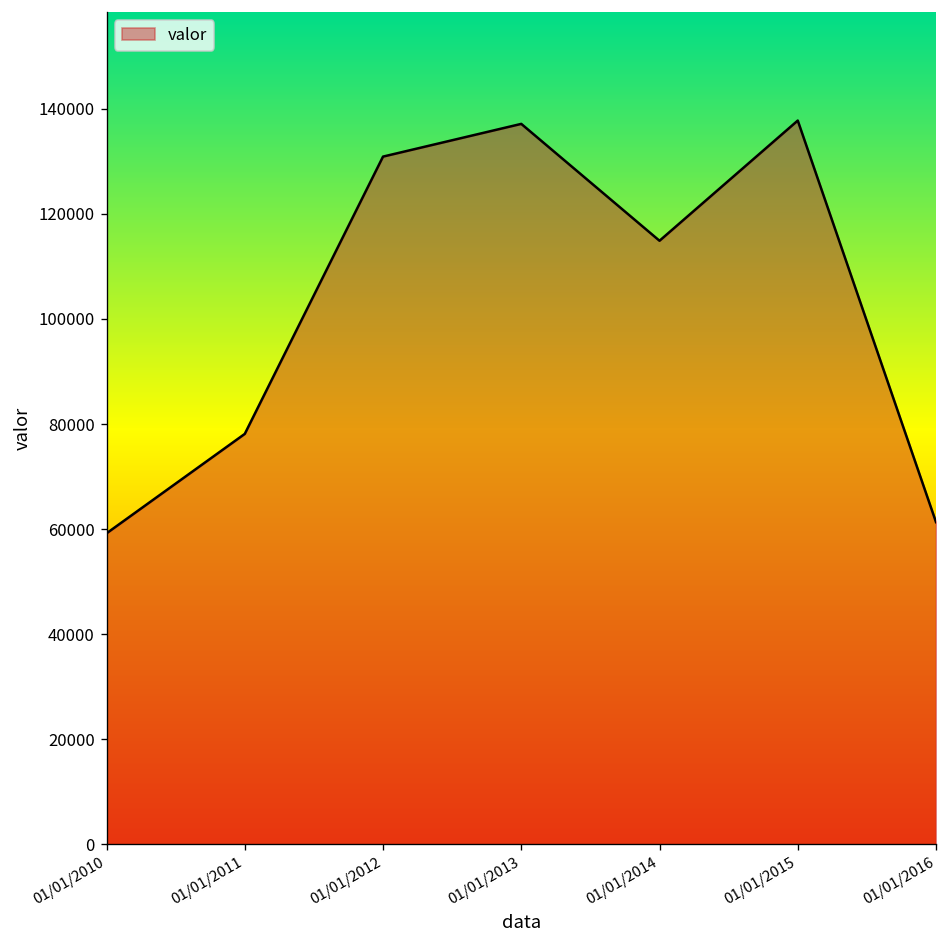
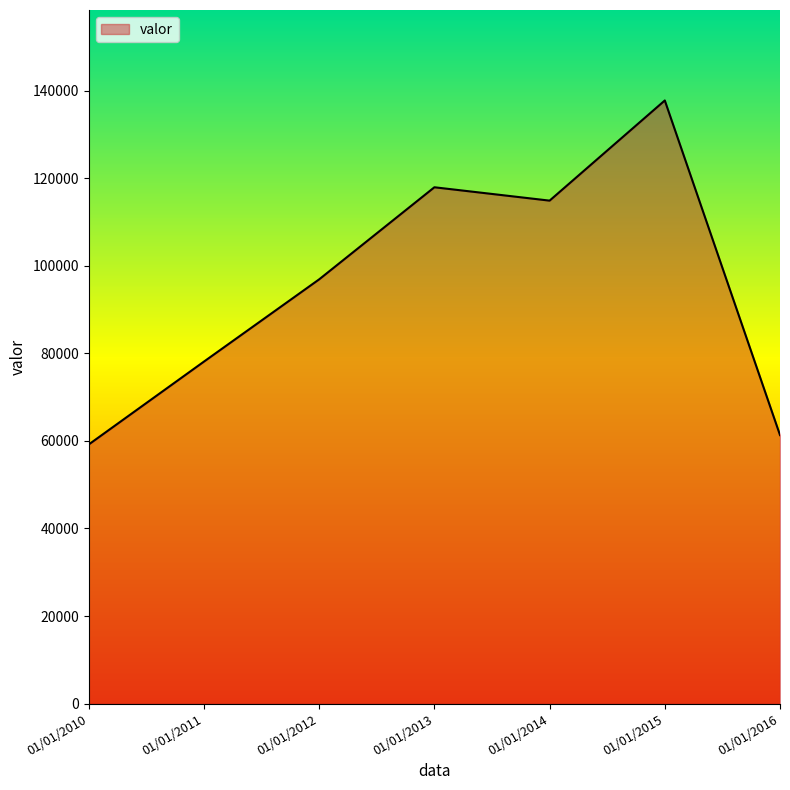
01/01/2012: 131000 -> 97000
01/01/2013: 137000 -> 118000
